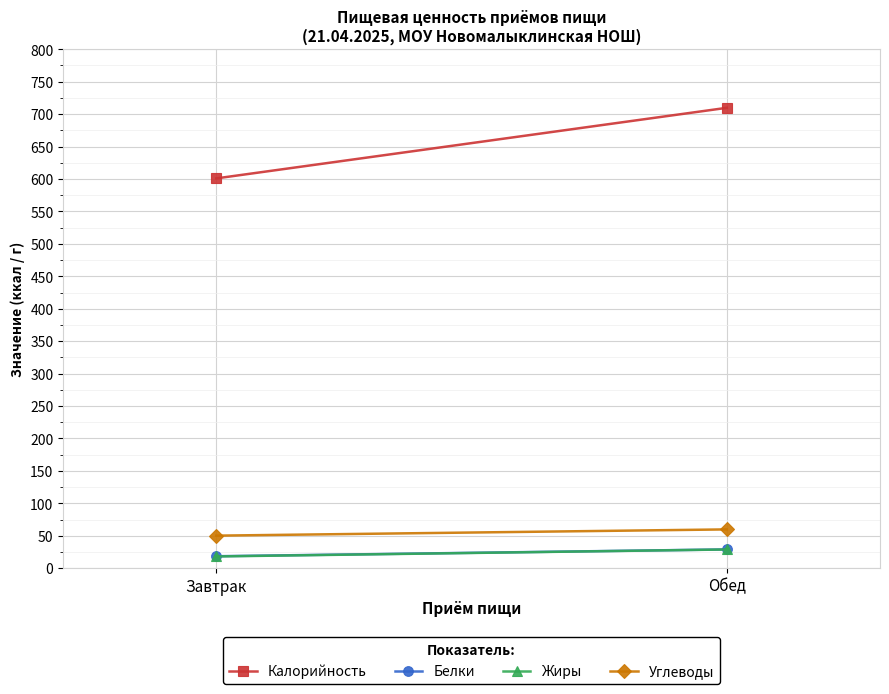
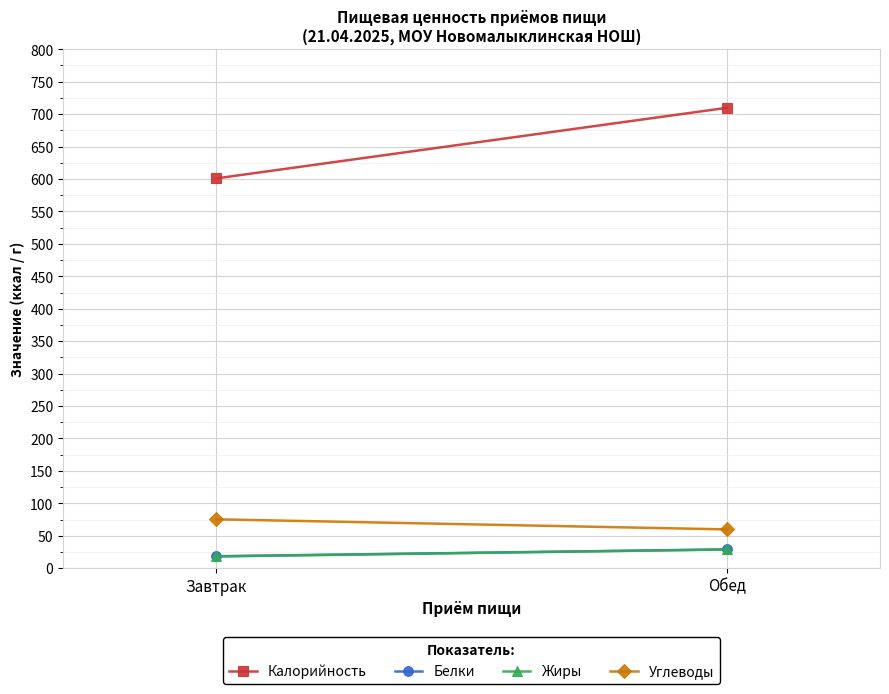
Углеводы, Завтрак: 50 -> 80
